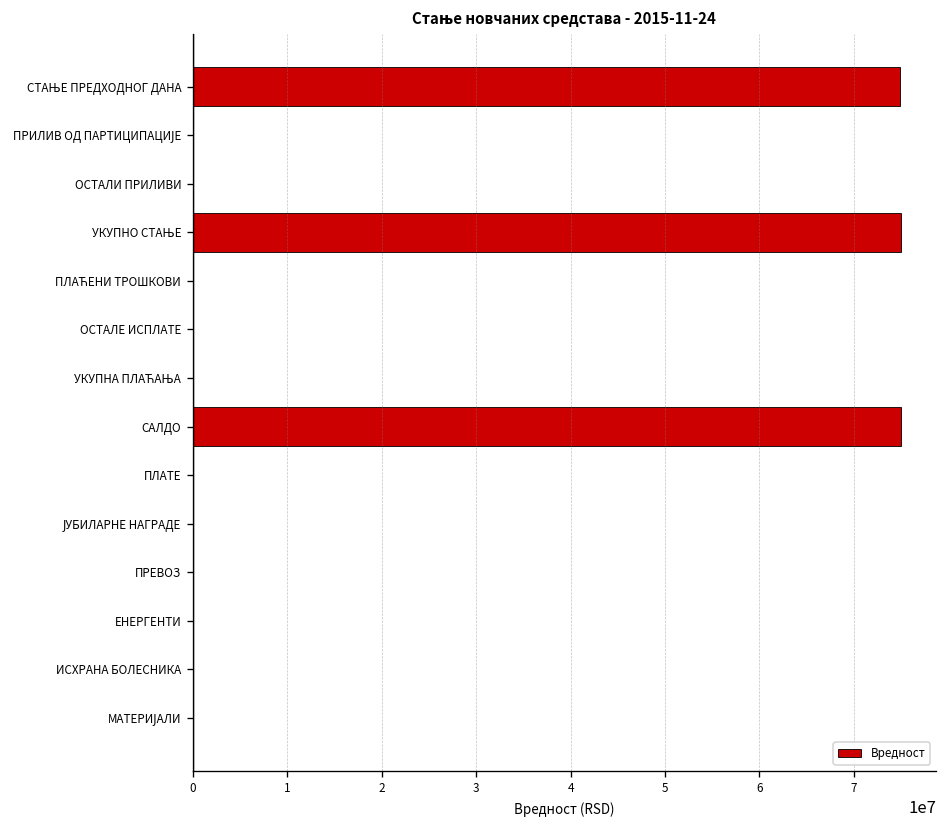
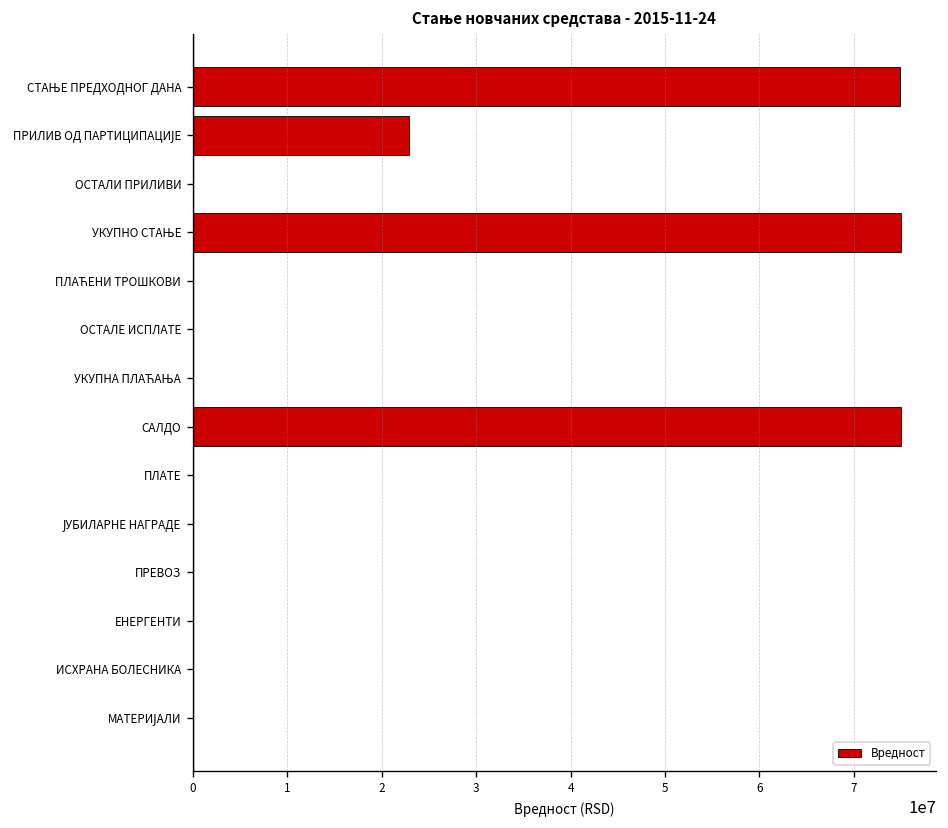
ПРИЛИВ ОД ПАРТИЦИПАЦИЈЕ: 0 -> 23000000
